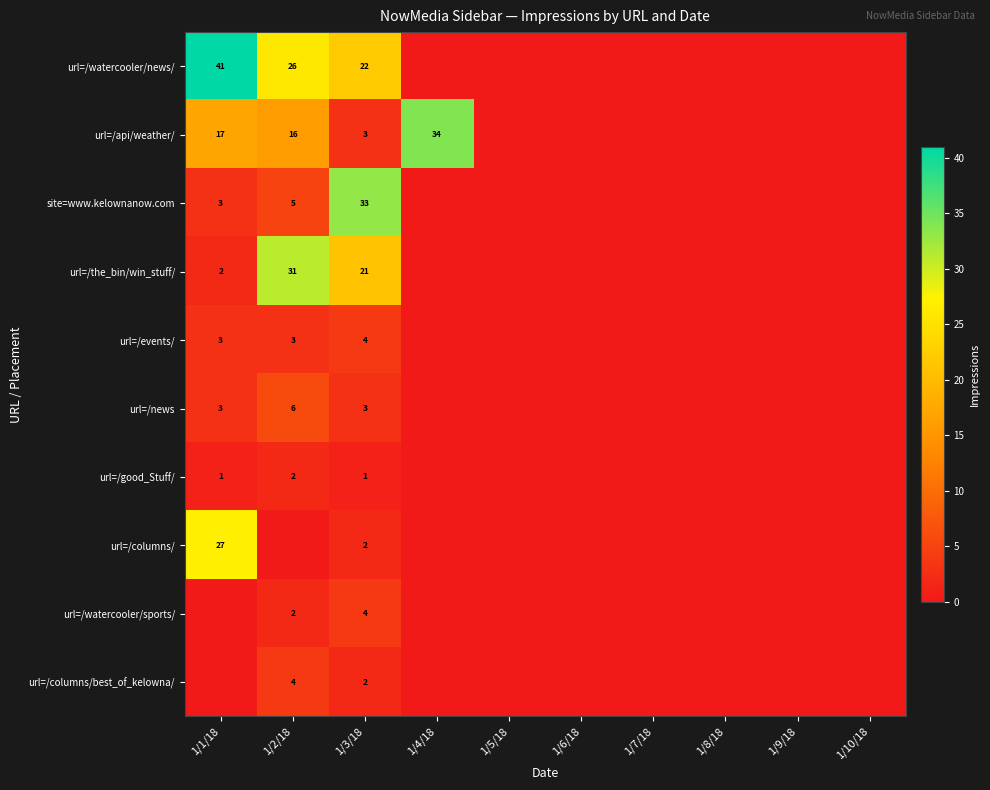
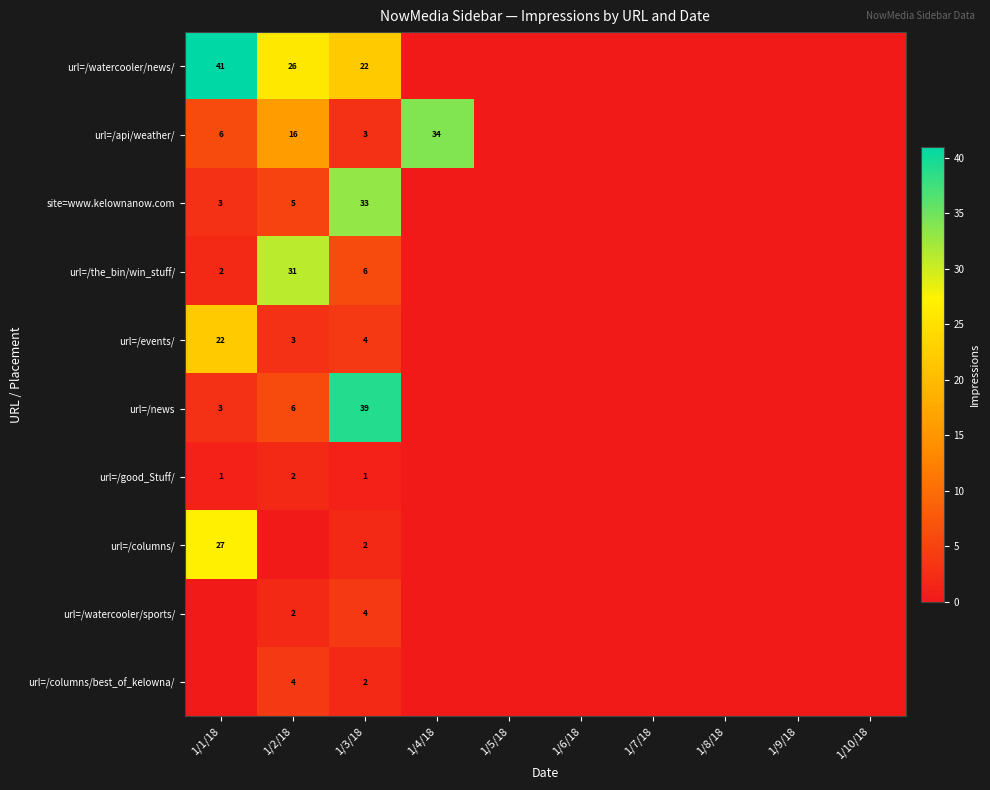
url=/api/weather/, 1/1/18: 17 -> 6
url=/the_bin/win_stuff/, 1/3/18: 21 -> 6
url=/events/, 1/1/18: 3 -> 22
url=/news, 1/3/18: 3 -> 39
